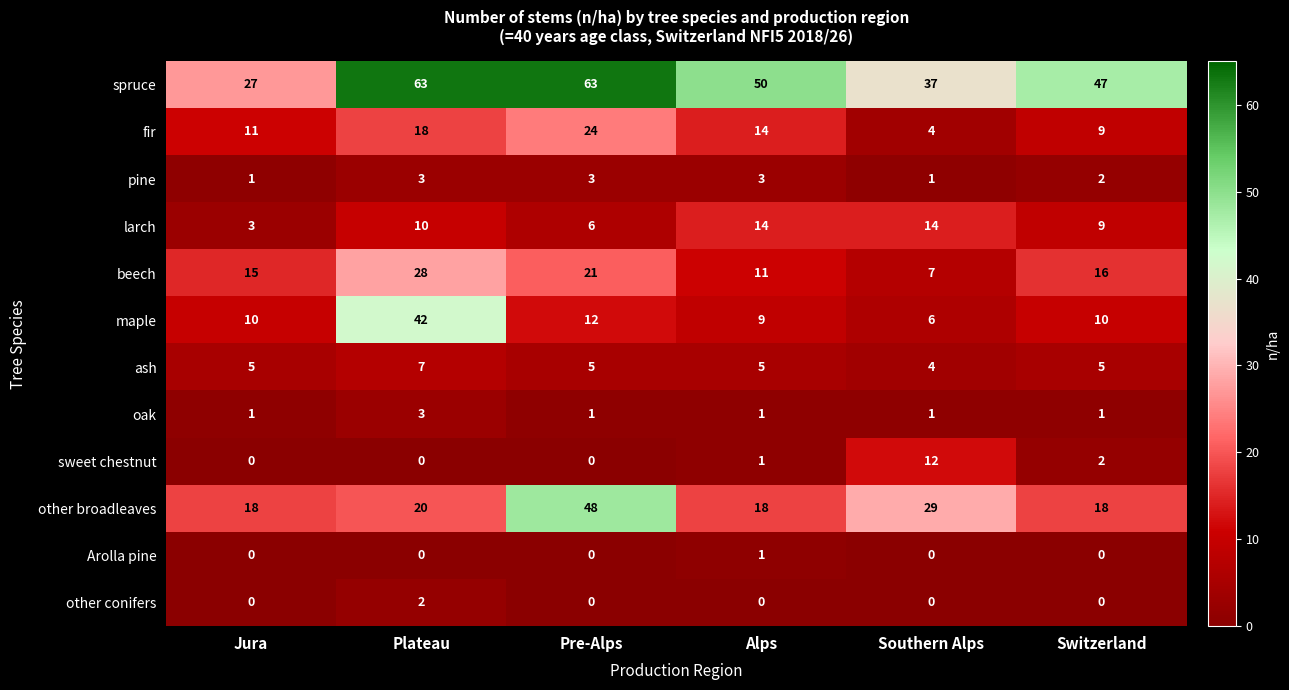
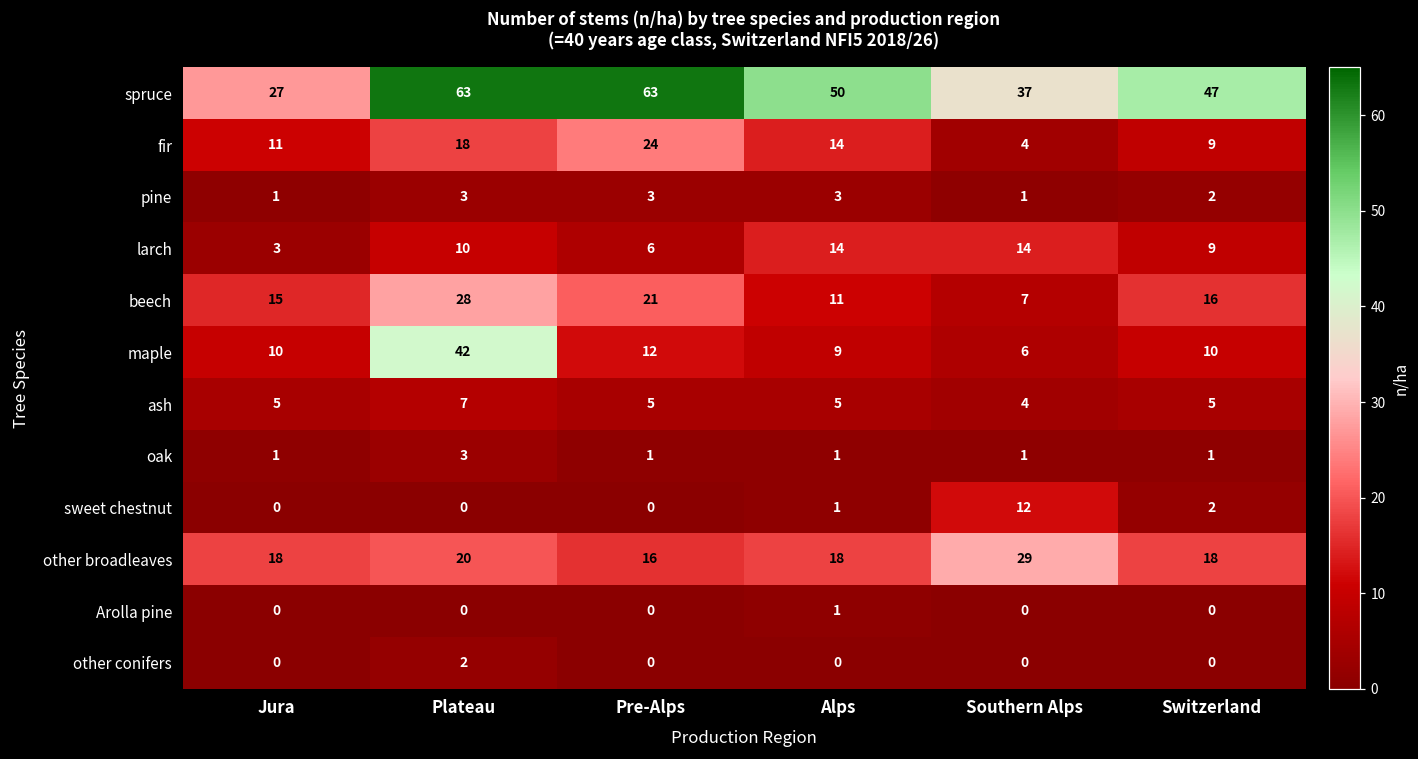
other broadleaves, Pre-Alps: 48 -> 16
